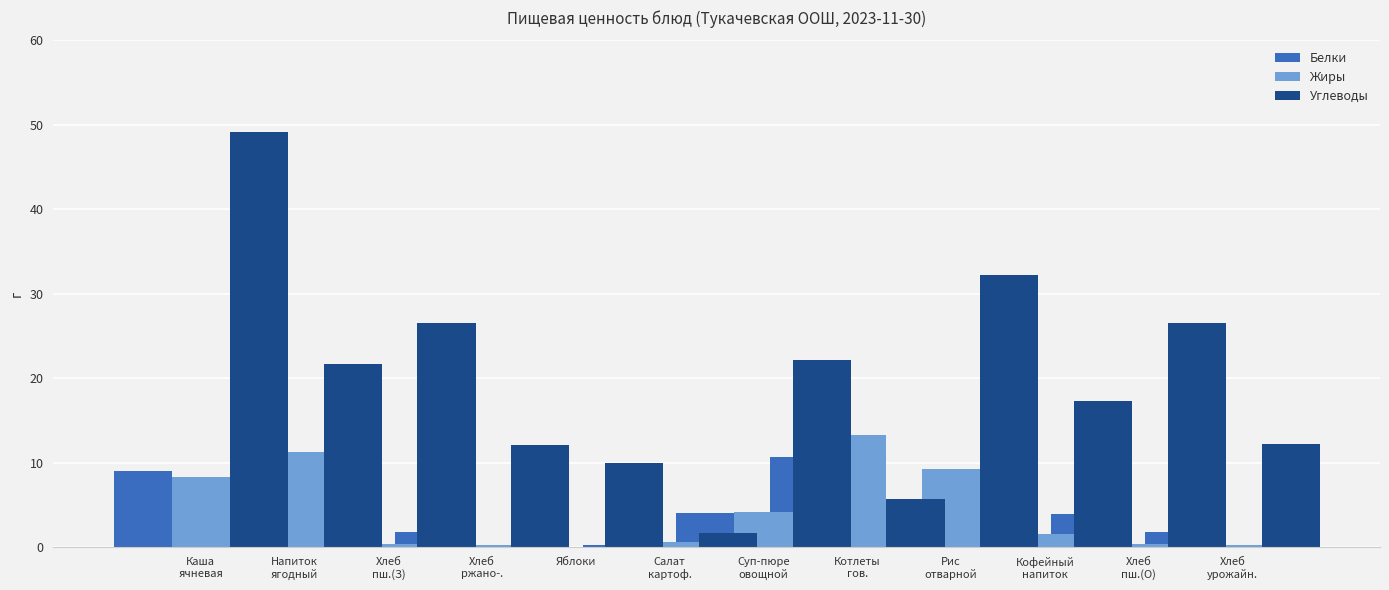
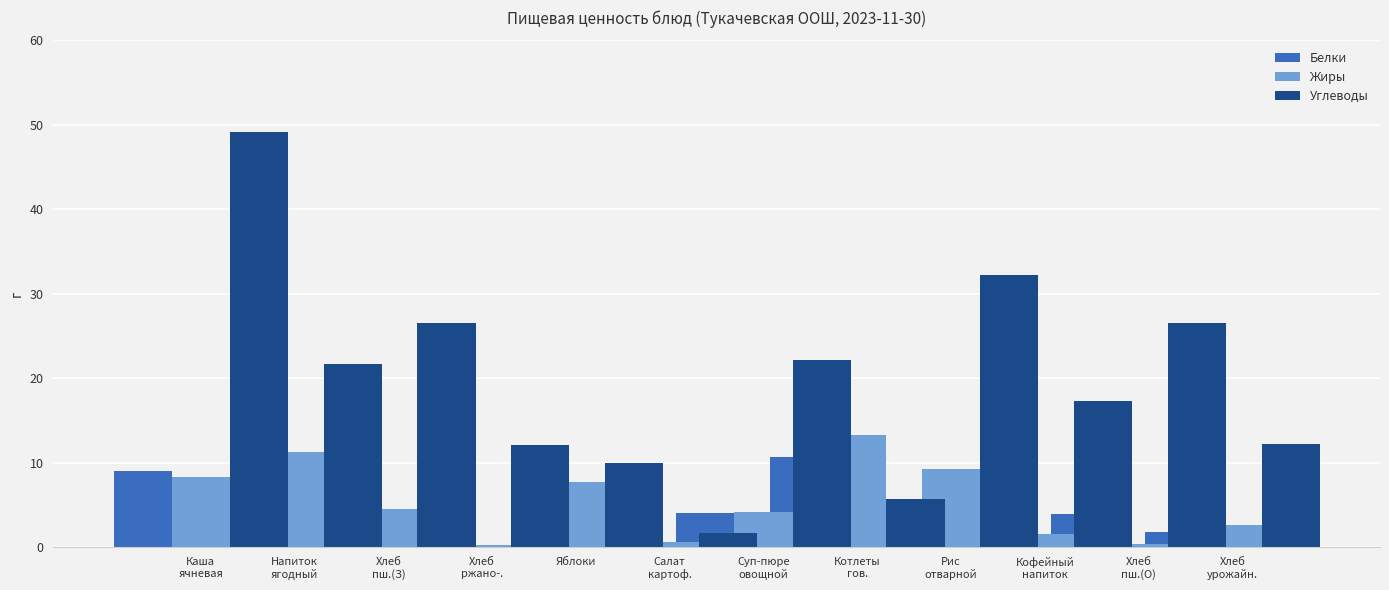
Жиры, Хлеб пш.(З): 0 -> 5
Жиры, Яблоки: 0 -> 8
Жиры, Хлеб урожайн.: 0 -> 3
